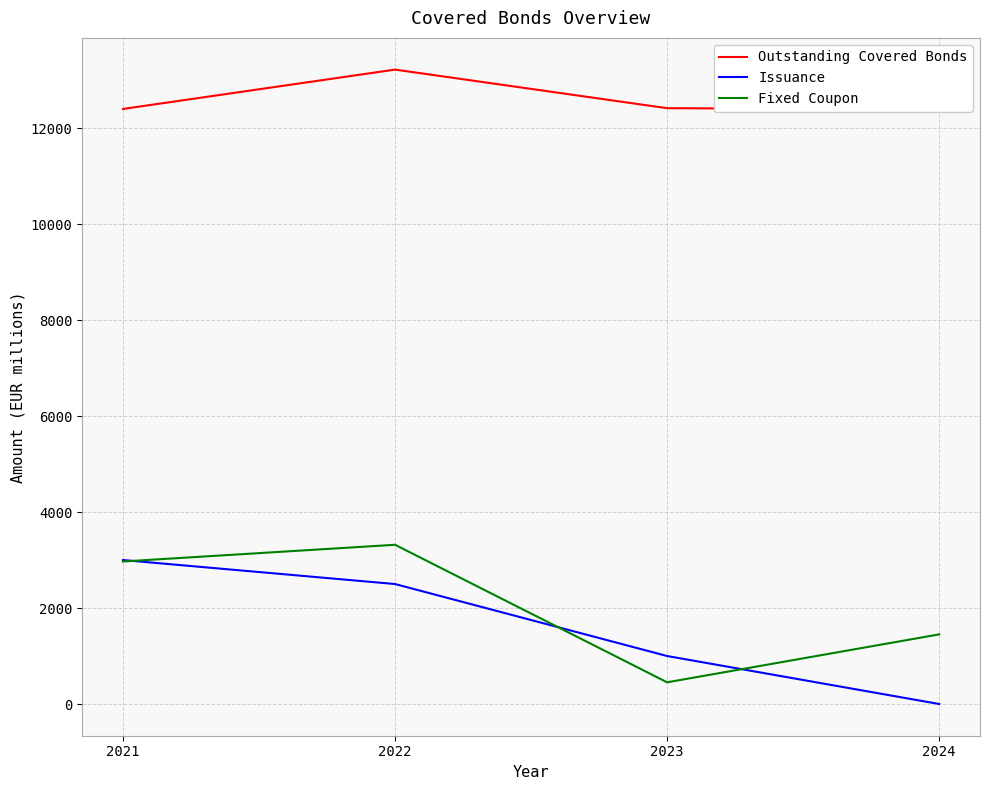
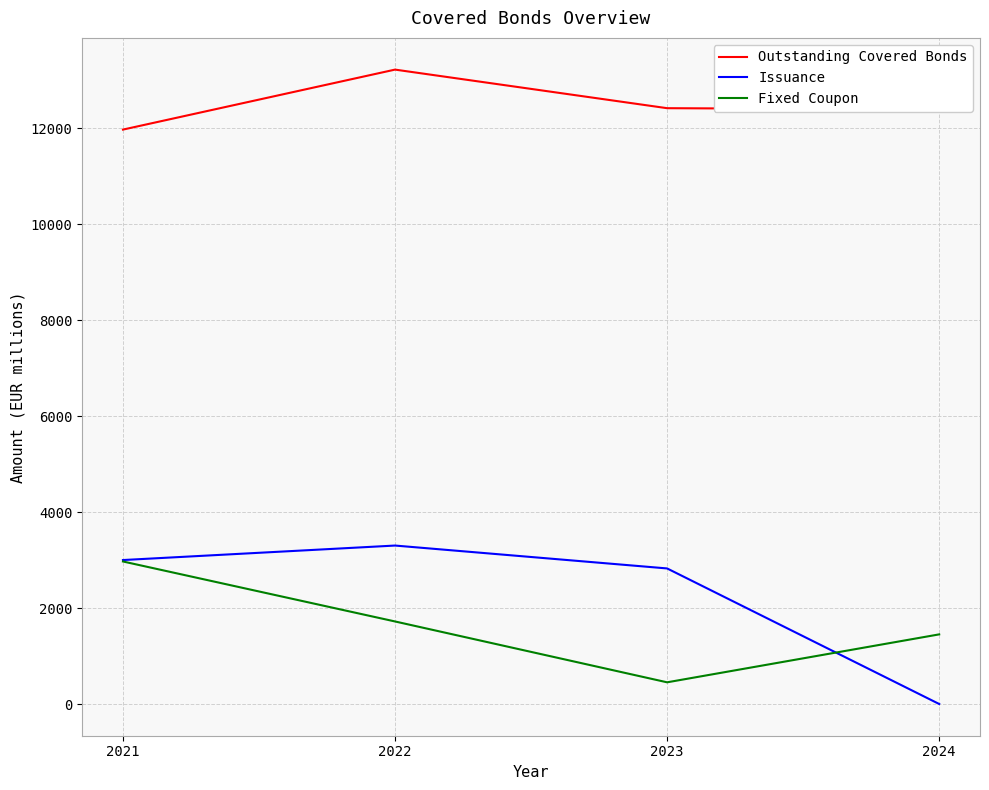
Outstanding Covered Bonds, 2021: 12400 -> 12000
Issuance, 2022: 2500 -> 3300
Fixed Coupon, 2022: 3300 -> 1700
Issuance, 2023: 1000 -> 2800
